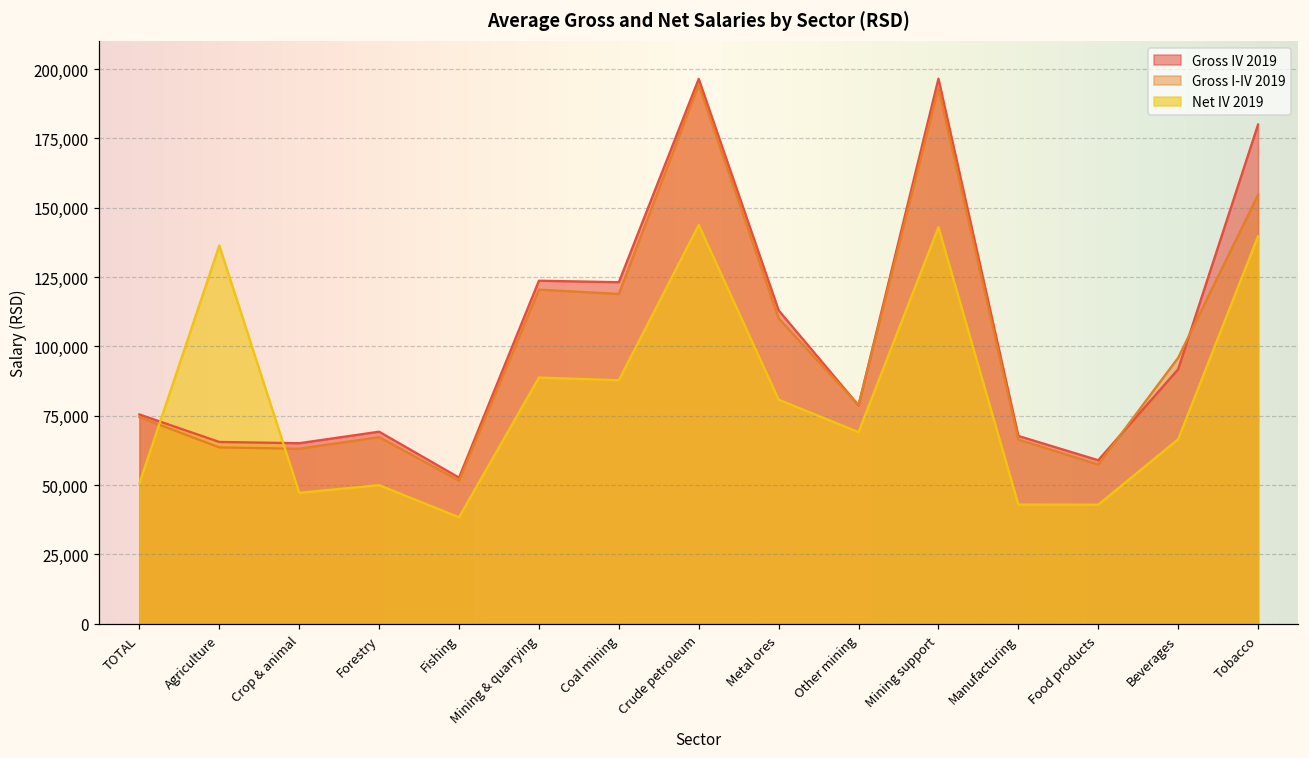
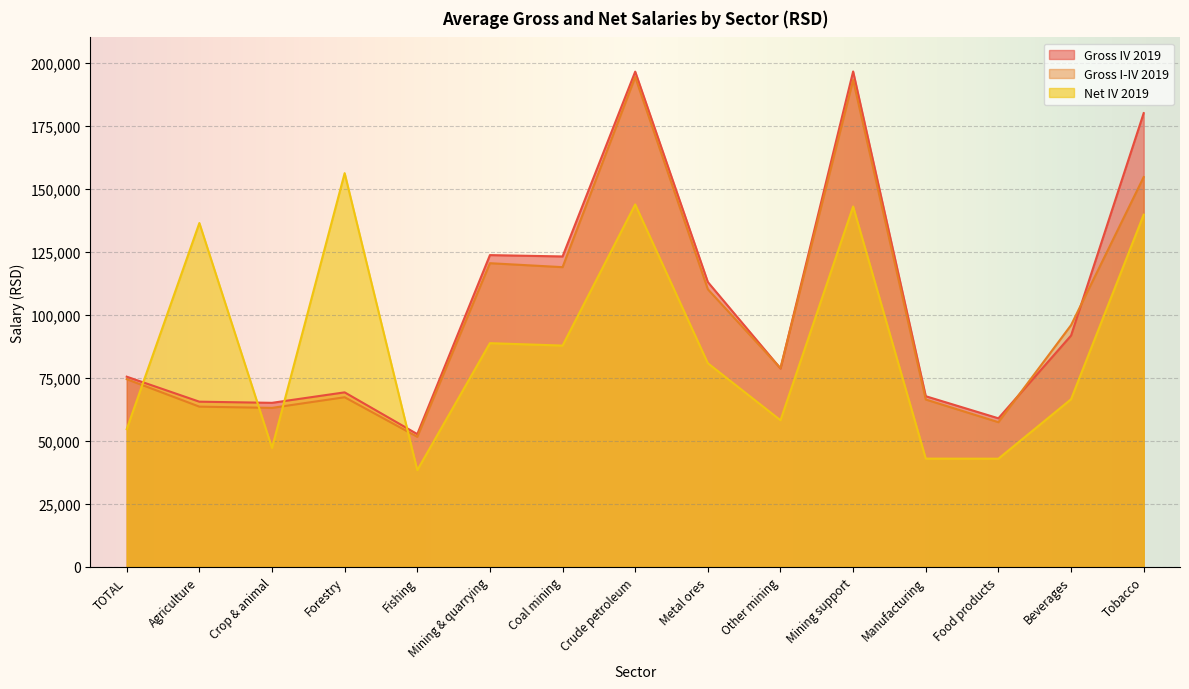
Net IV 2019, TOTAL: 51,000 -> 55,000
Net IV 2019, Forestry: 50,000 -> 156,000
Net IV 2019, Other mining: 69,000 -> 58,000
